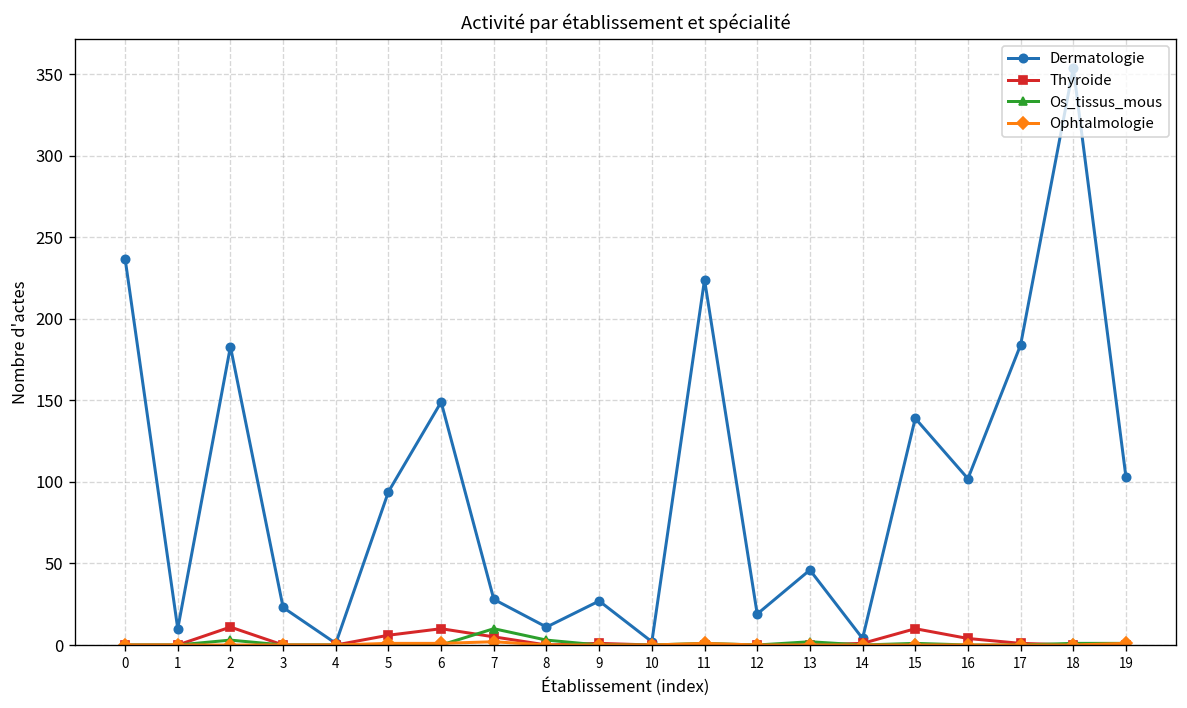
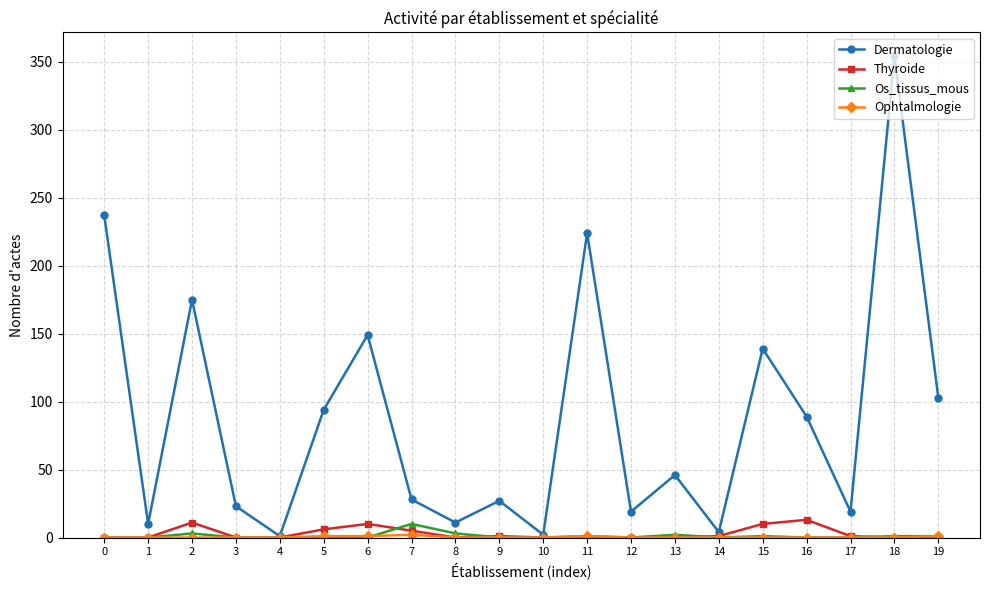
Dermatologie, 2: 183 -> 175
Dermatologie, 16: 102 -> 89
Thyroide, 16: 4 -> 13
Dermatologie, 17: 184 -> 19
